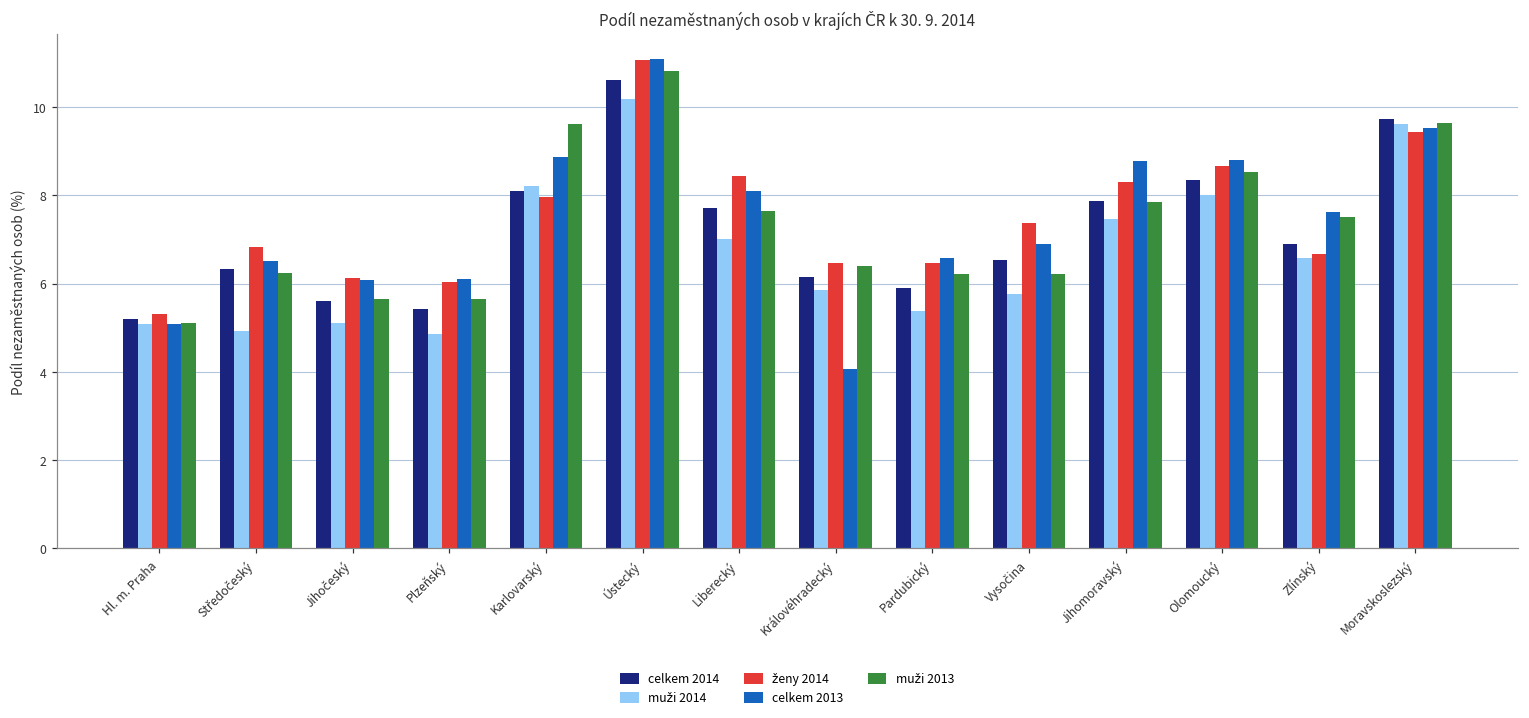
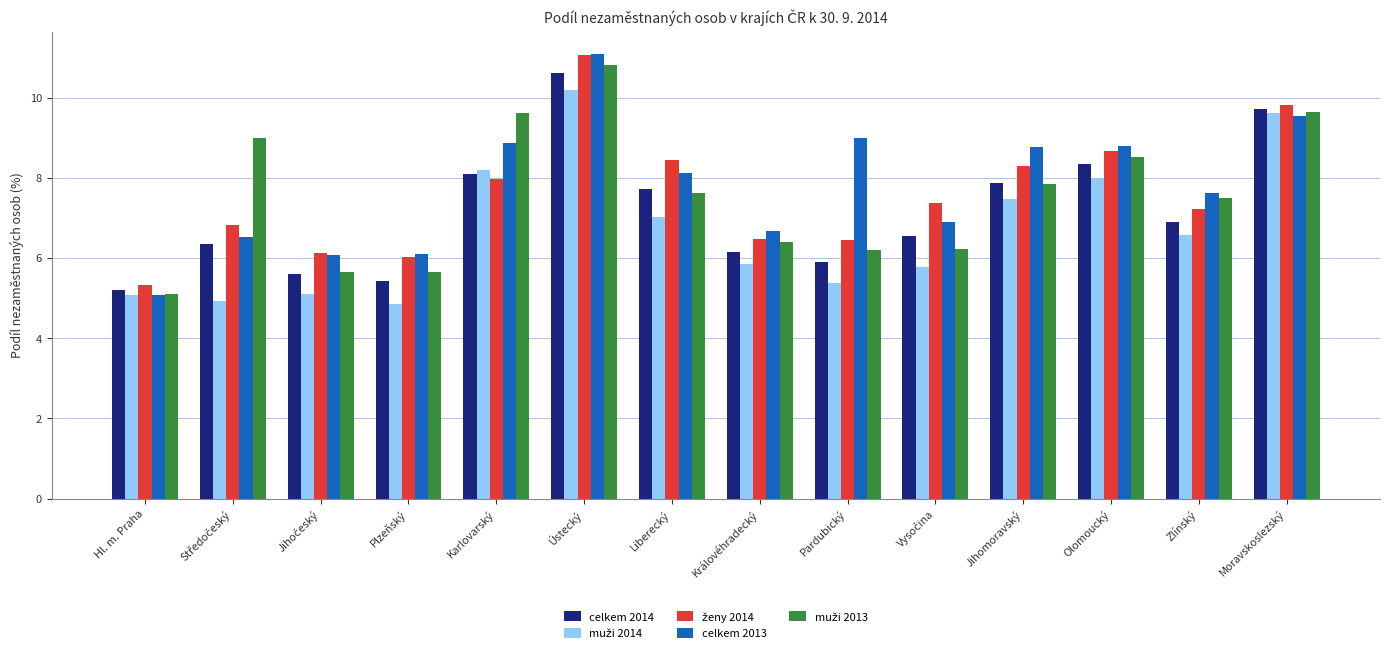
muži 2013, Středočeský: 6.3 -> 9.0
celkem 2013, Královéhradecký: 4.1 -> 6.7
celkem 2013, Pardubický: 6.6 -> 9.0
ženy 2014, Zlínský: 6.7 -> 7.2
ženy 2014, Moravskoslezský: 9.4 -> 9.8
